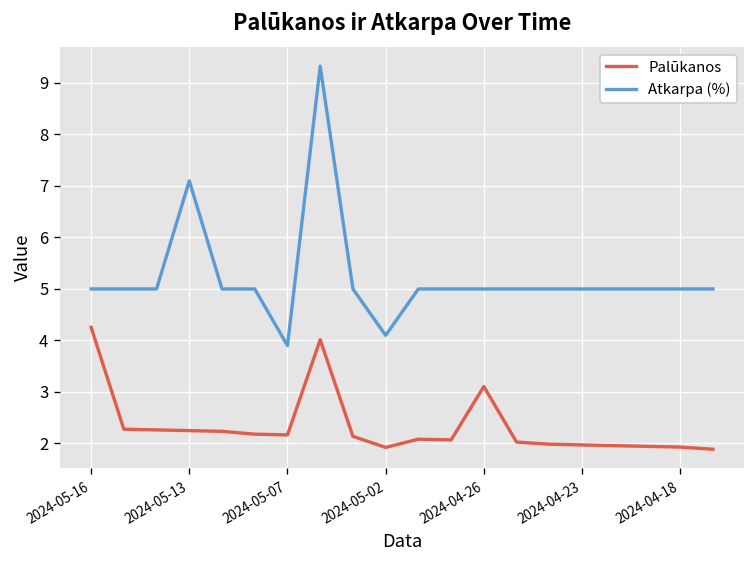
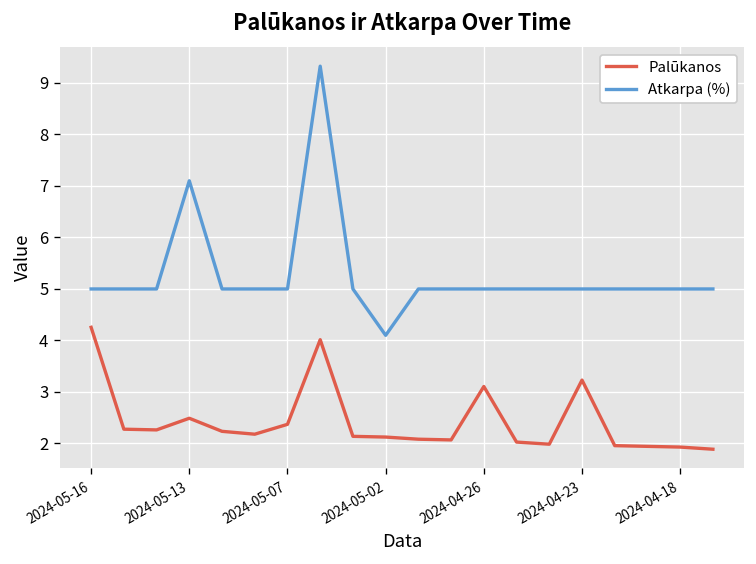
Palūkanos, 2024-05-13: 2.3 -> 2.5
Palūkanos, 2024-05-07: 2.2 -> 2.4
Atkarpa (%), 2024-05-07: 3.9 -> 5.0
Palūkanos, 2024-05-02: 1.9 -> 2.1
Palūkanos, 2024-04-23: 2.0 -> 3.2
